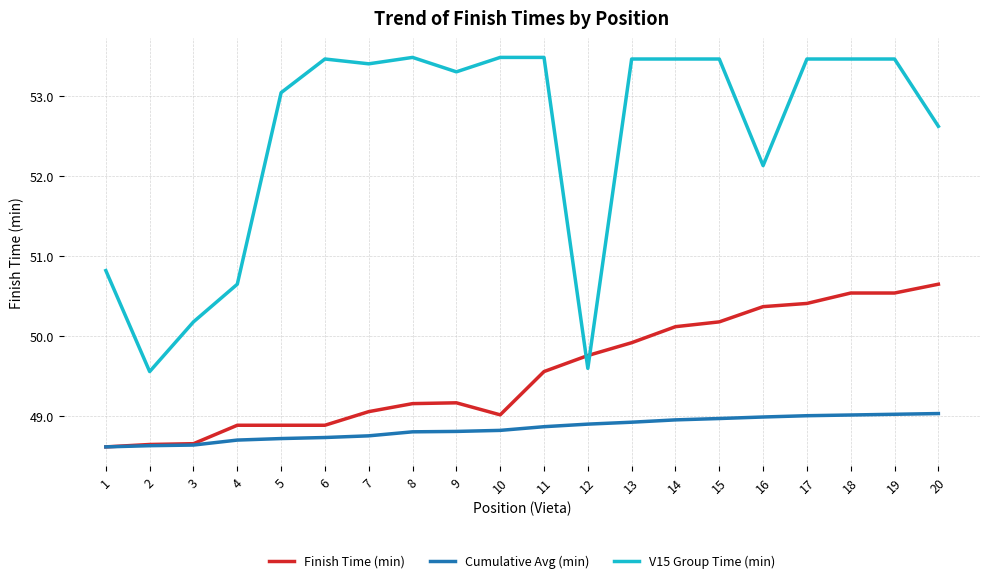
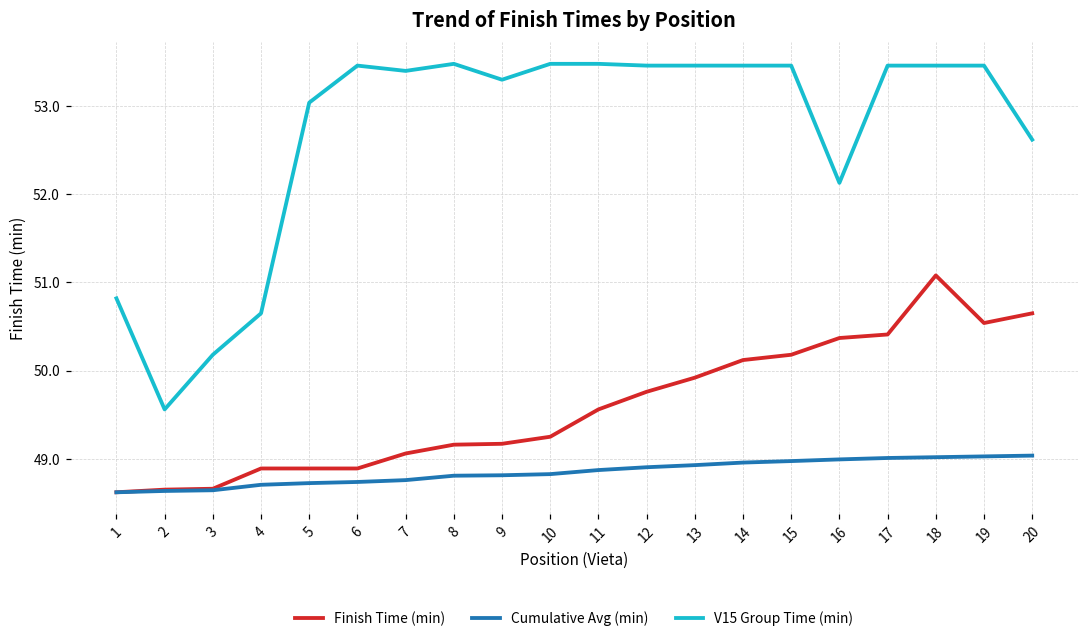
Finish Time (min), 10: 49.0 -> 49.3
V15 Group Time (min), 12: 49.6 -> 53.5
Finish Time (min), 18: 50.5 -> 51.1
